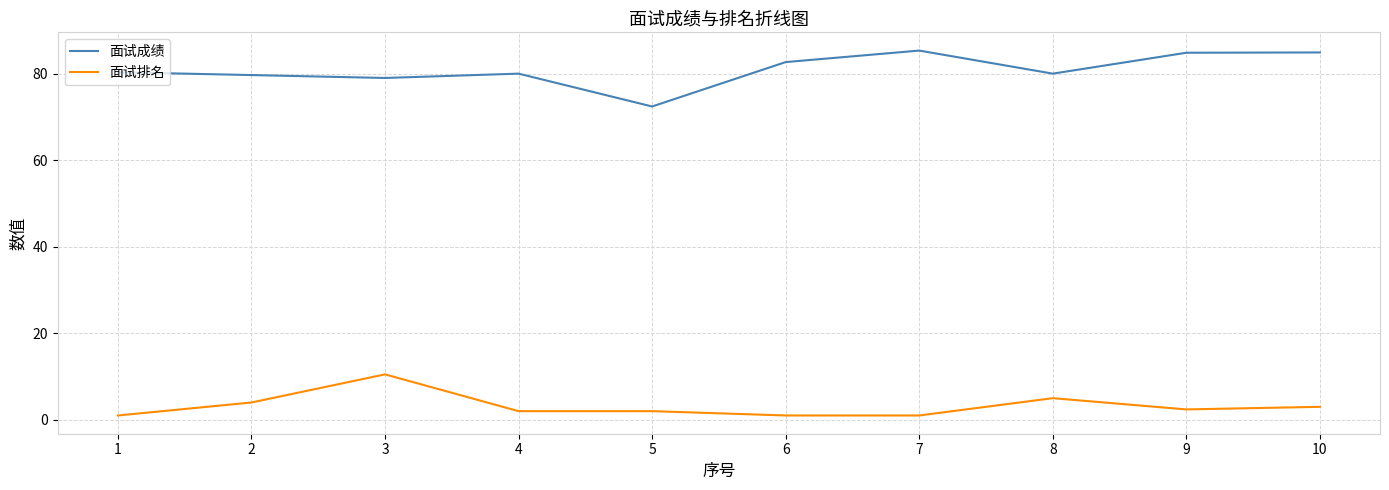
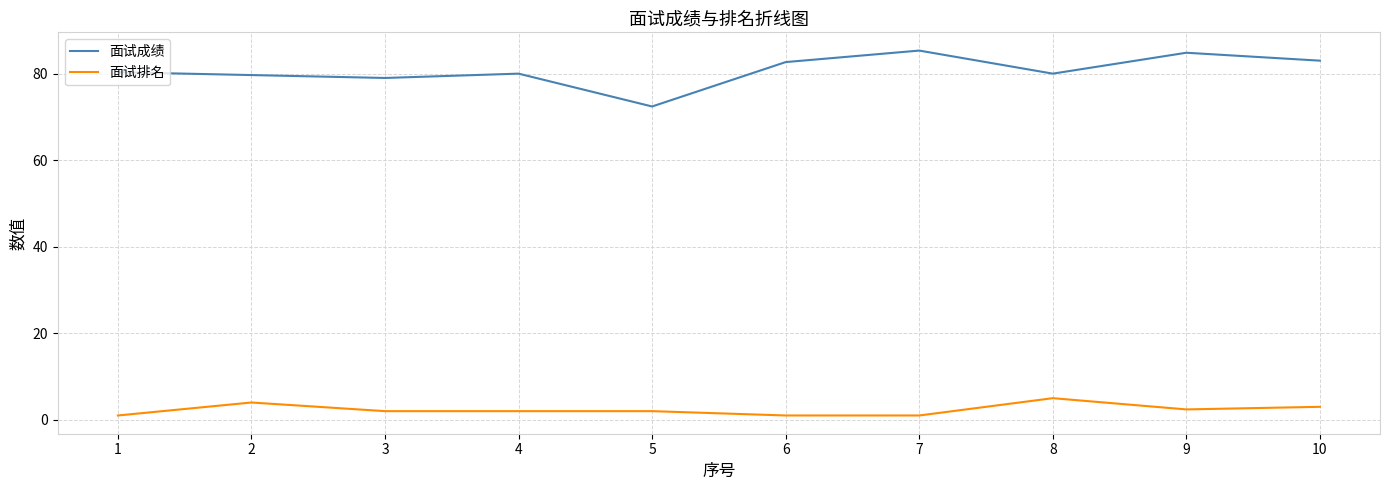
面试排名, 3: 11 -> 2
面试成绩, 10: 85 -> 83
